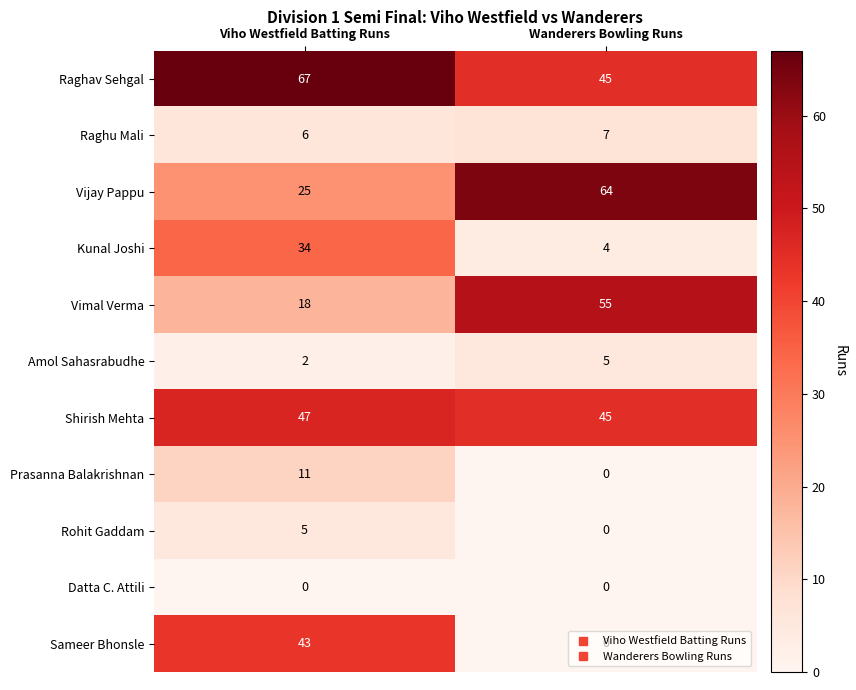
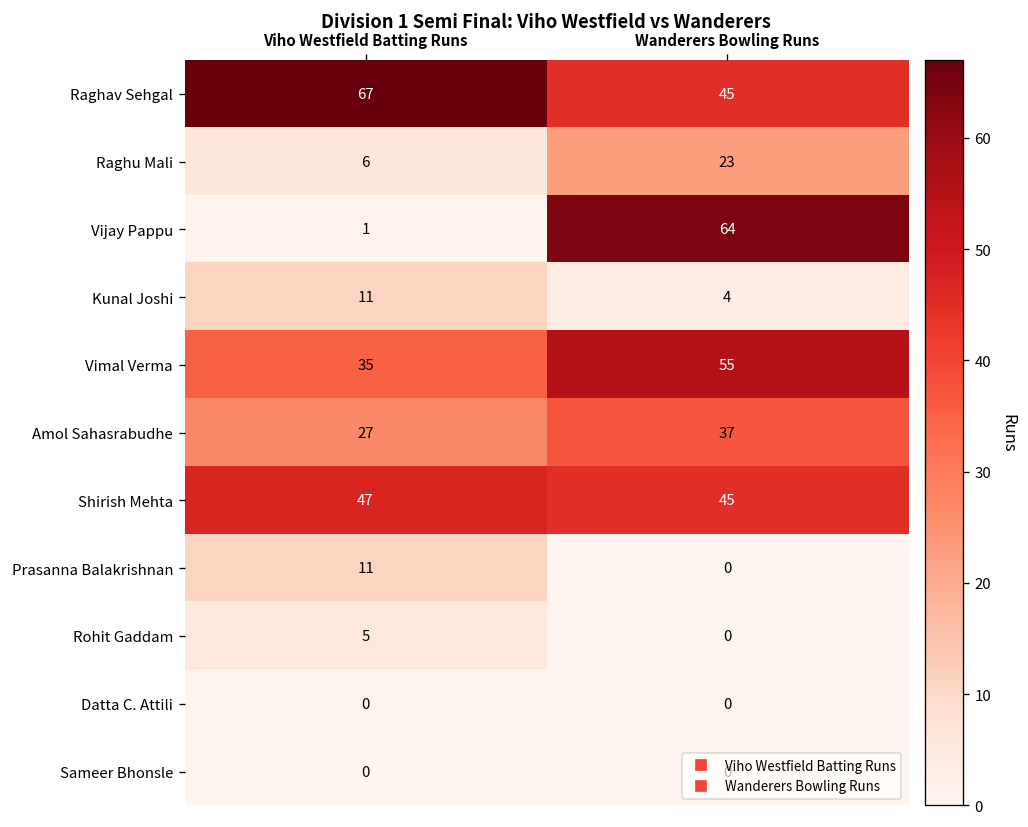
Raghu Mali, Wanderers Bowling Runs: 7 -> 23
Vijay Pappu, Viho Westfield Batting Runs: 25 -> 1
Kunal Joshi, Viho Westfield Batting Runs: 34 -> 11
Vimal Verma, Viho Westfield Batting Runs: 18 -> 35
Amol Sahasrabudhe, Viho Westfield Batting Runs: 2 -> 27
Amol Sahasrabudhe, Wanderers Bowling Runs: 5 -> 37
Sameer Bhonsle, Viho Westfield Batting Runs: 43 -> 0
